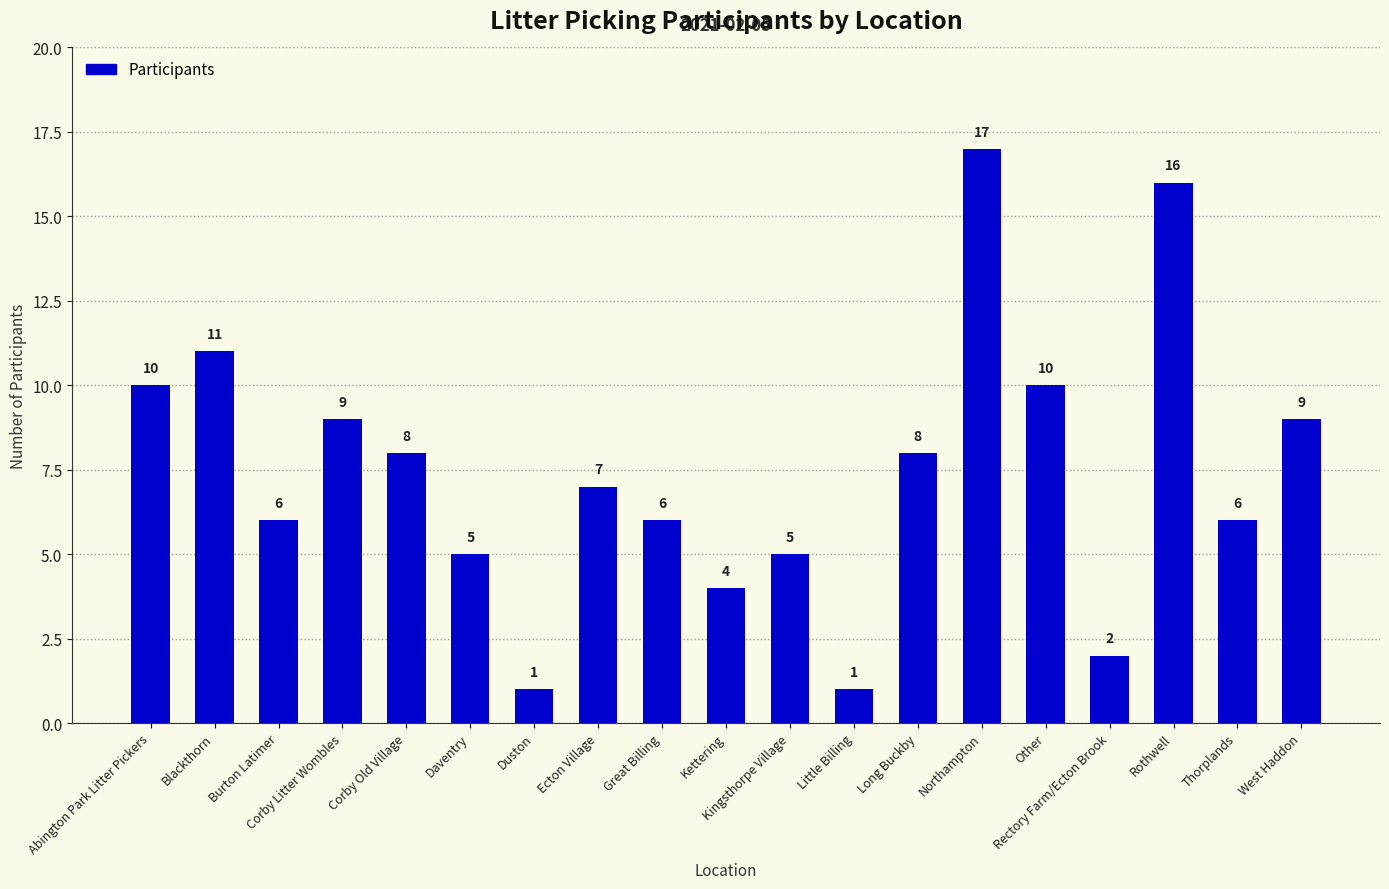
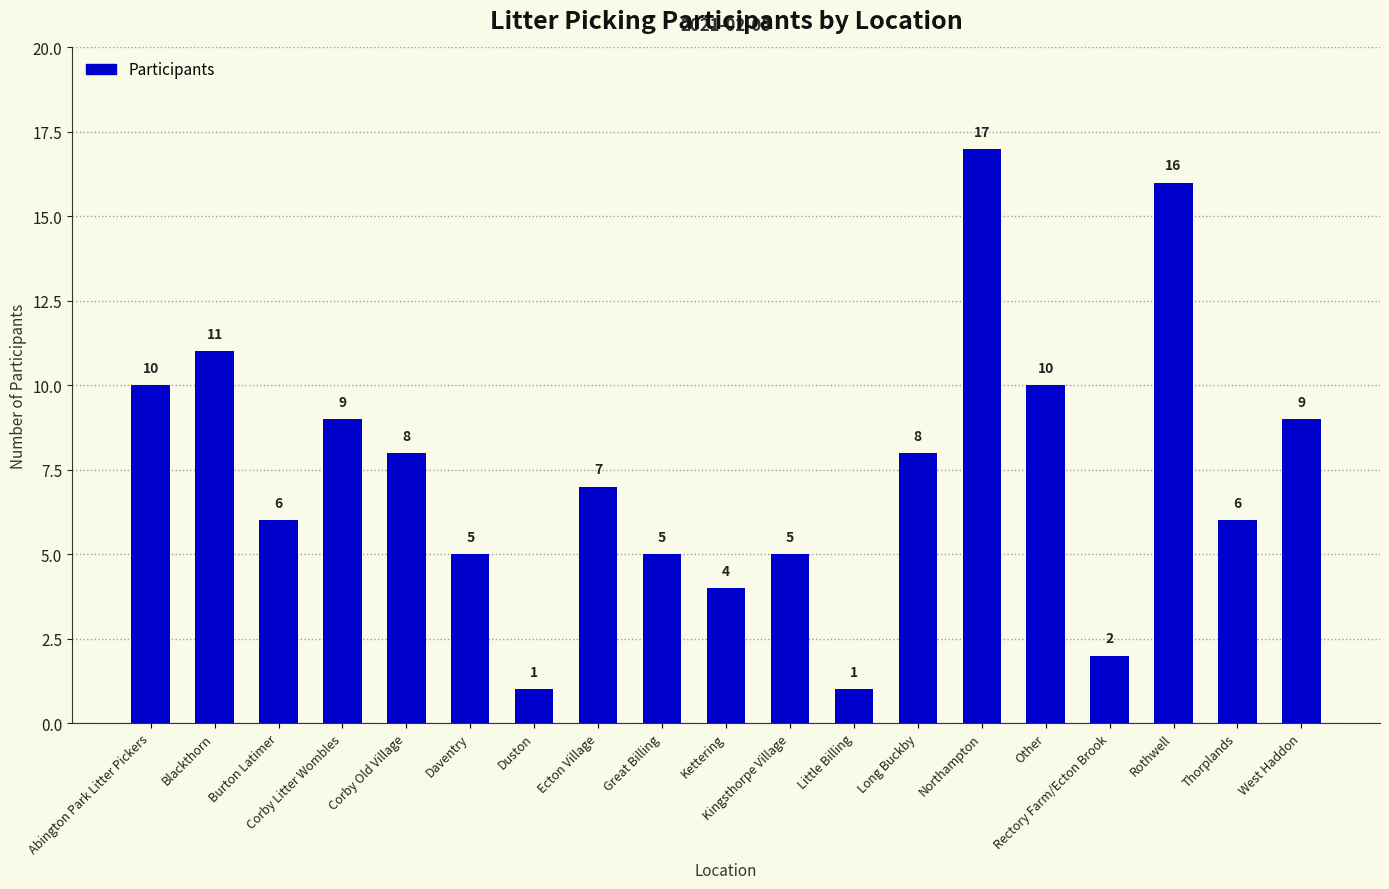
Great Billing: 6 -> 5
